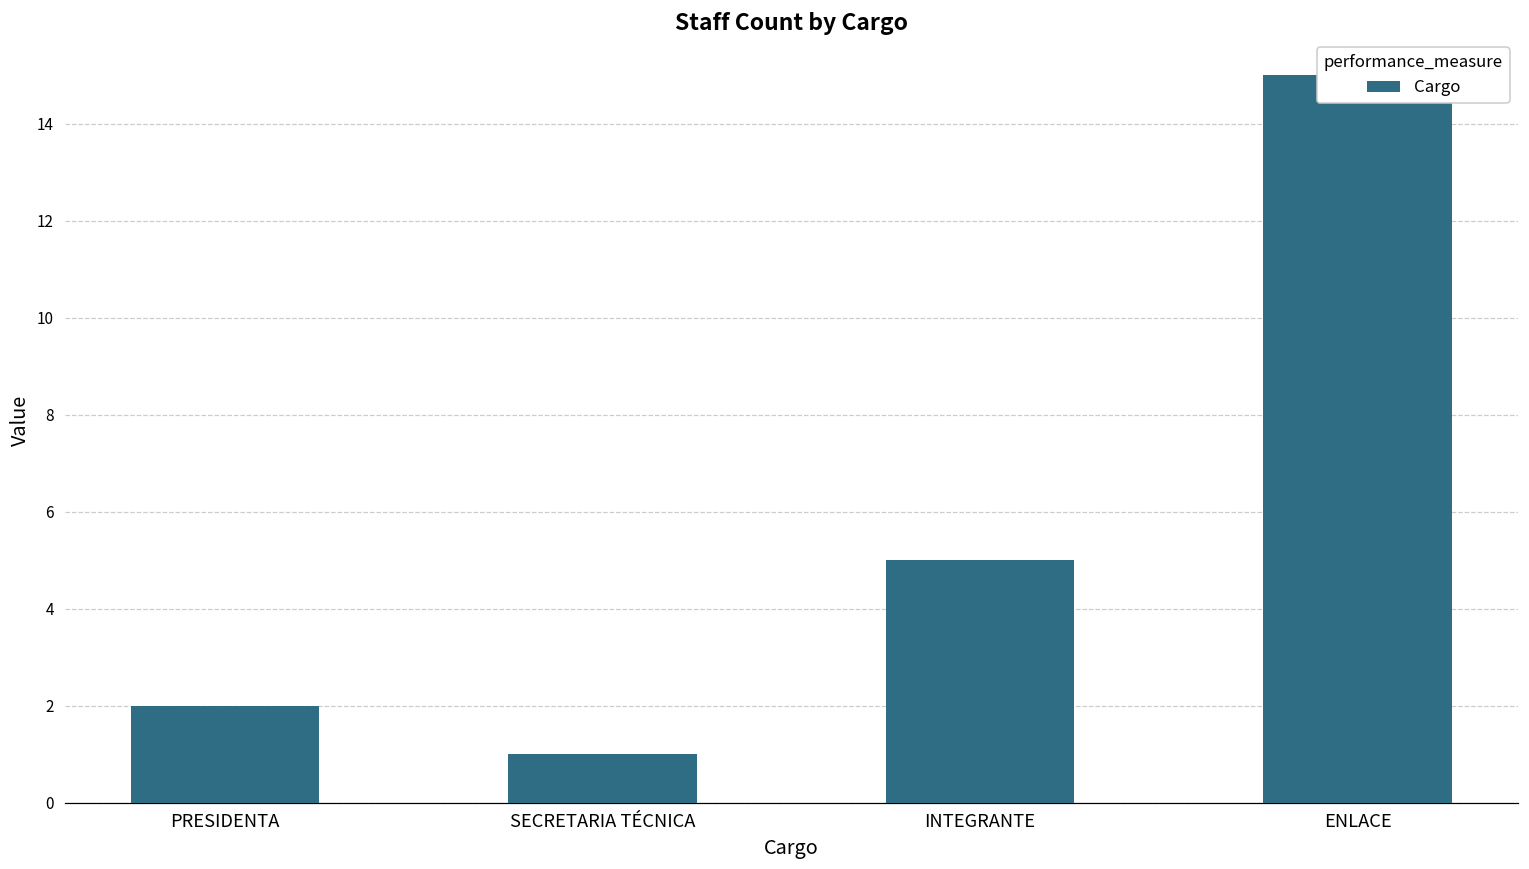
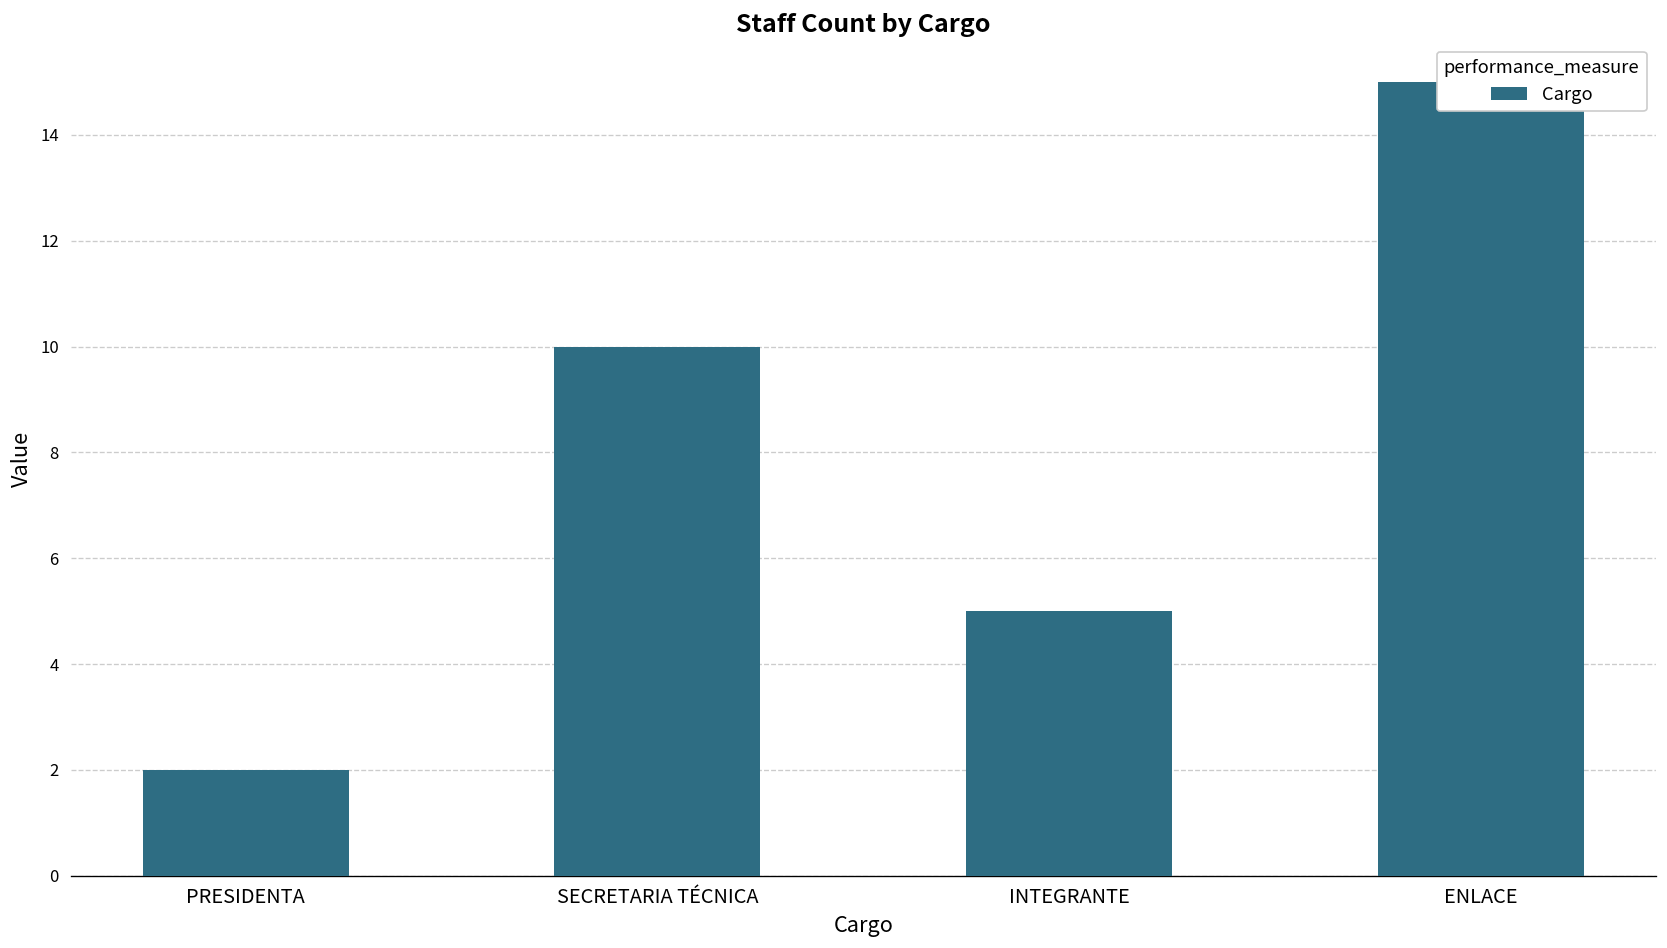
SECRETARIA TÉCNICA: 1 -> 10
